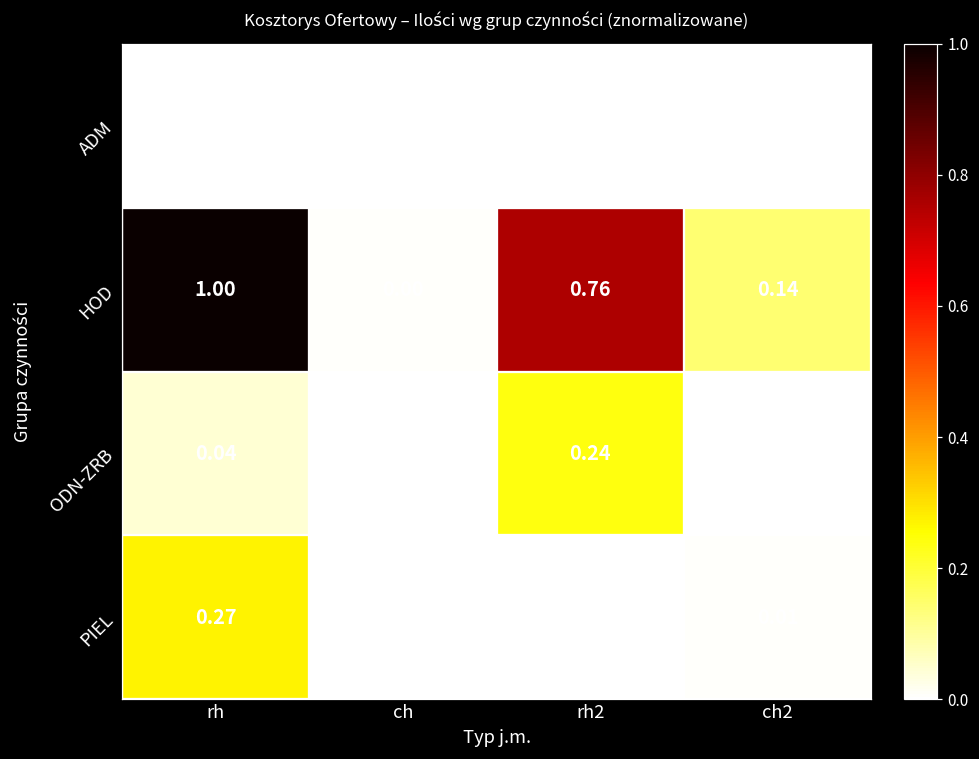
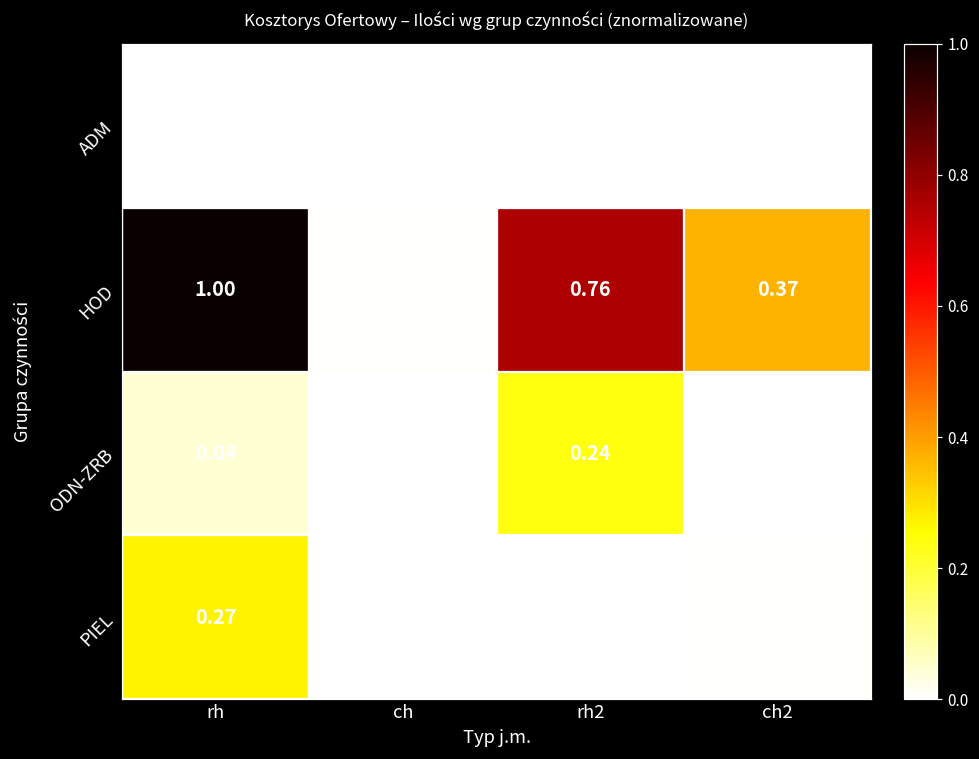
HOD, ch2: 0.14 -> 0.37
